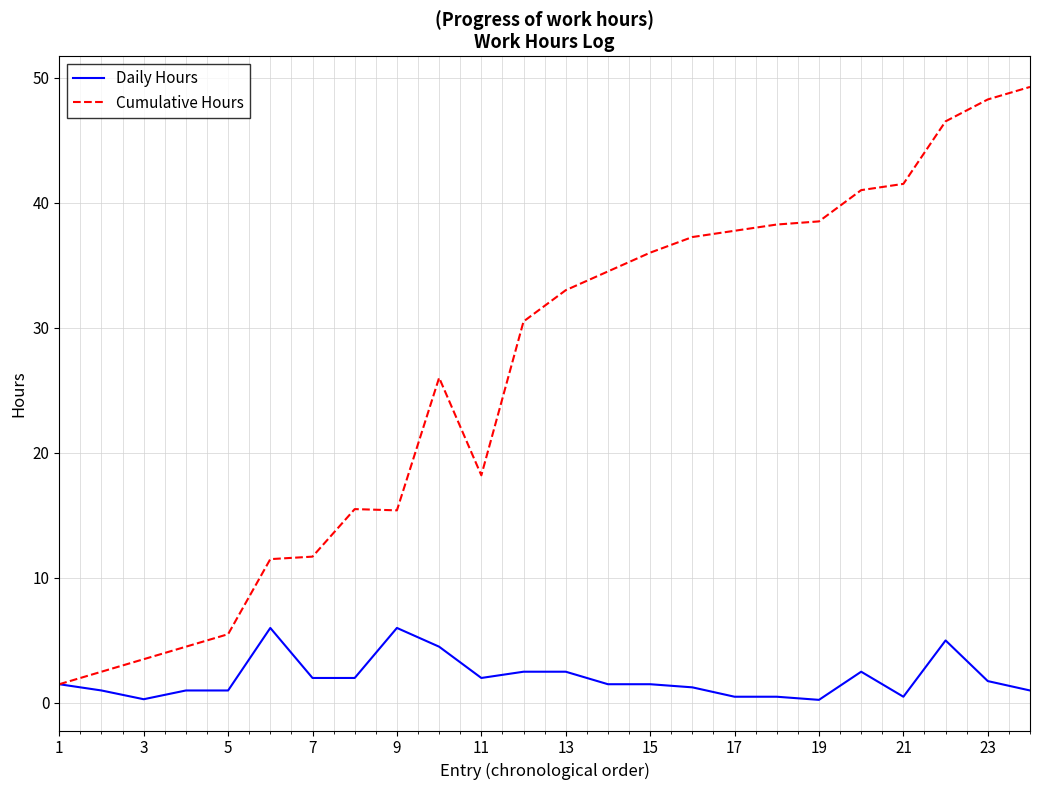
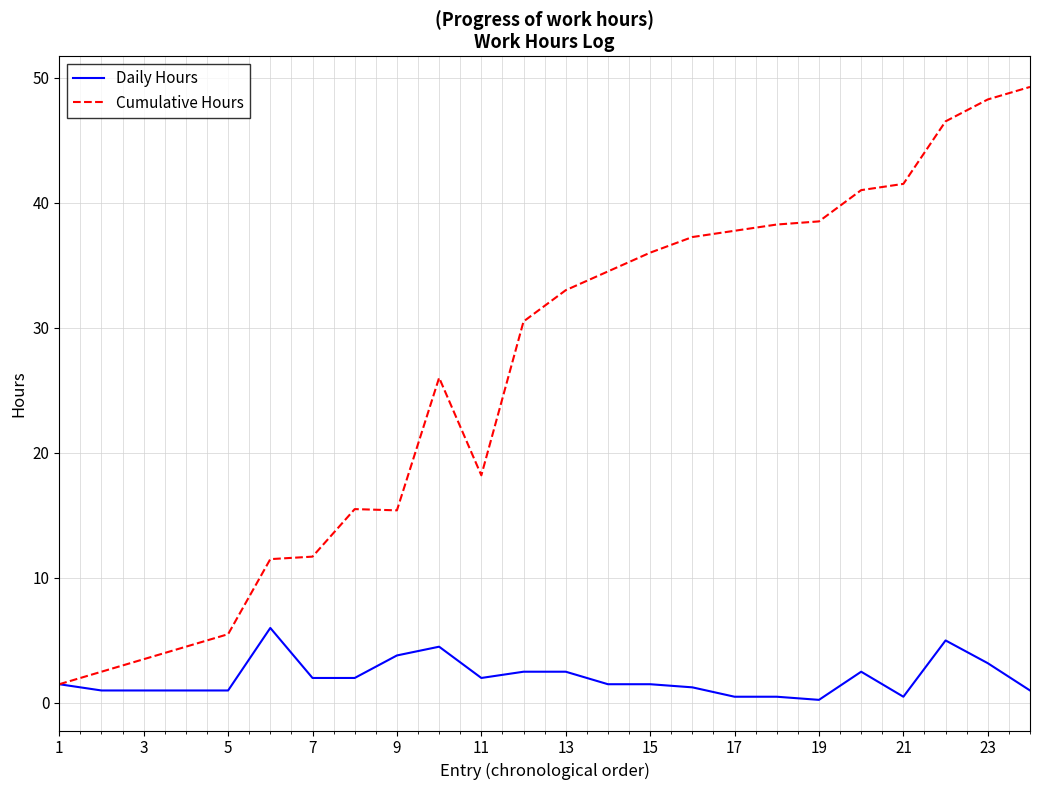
Daily Hours, 3: 0.3 -> 1.0
Daily Hours, 9: 6.0 -> 3.8
Daily Hours, 23: 1.8 -> 3.2
